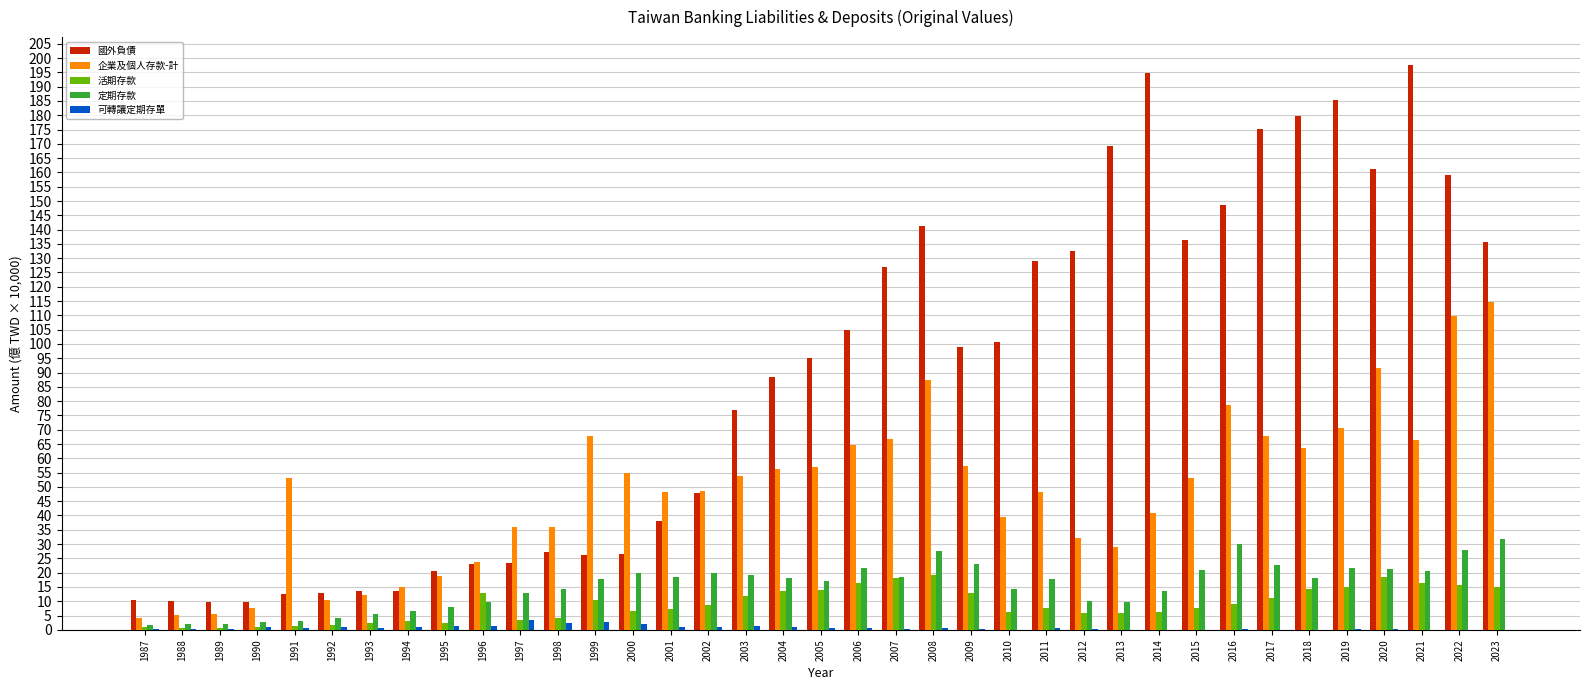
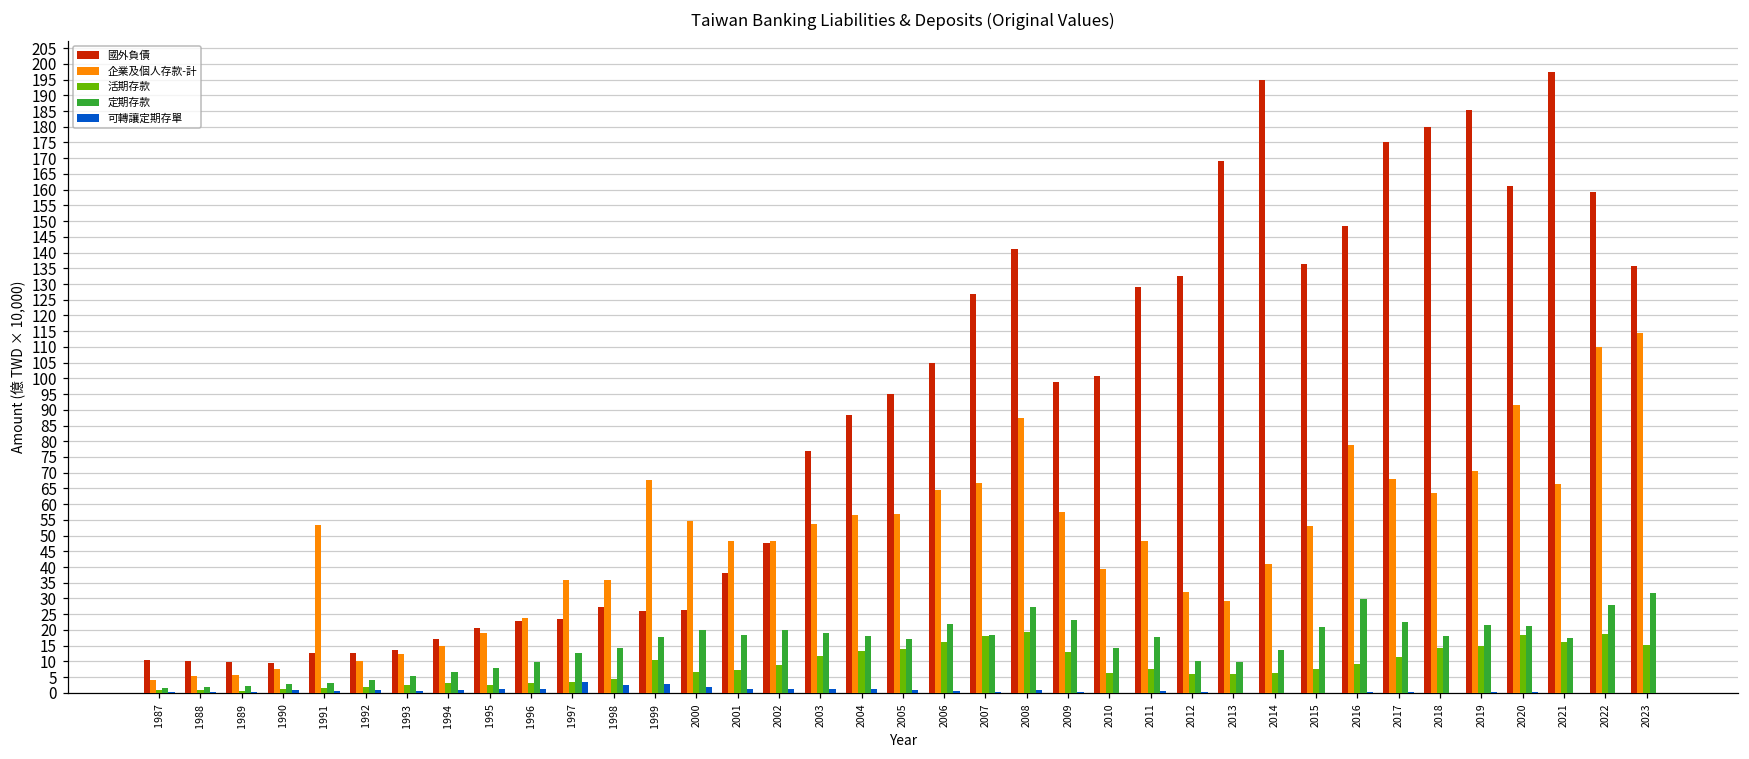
國外負債, 1994: 13 -> 17
活期存款, 1996: 13 -> 3
定期存款, 2021: 21 -> 18
活期存款, 2022: 16 -> 19
